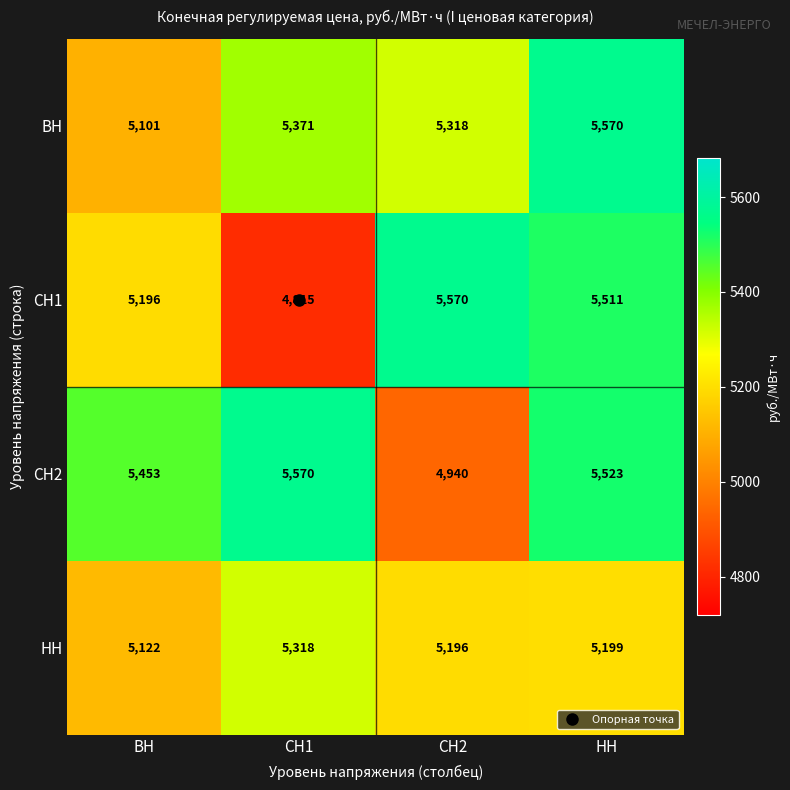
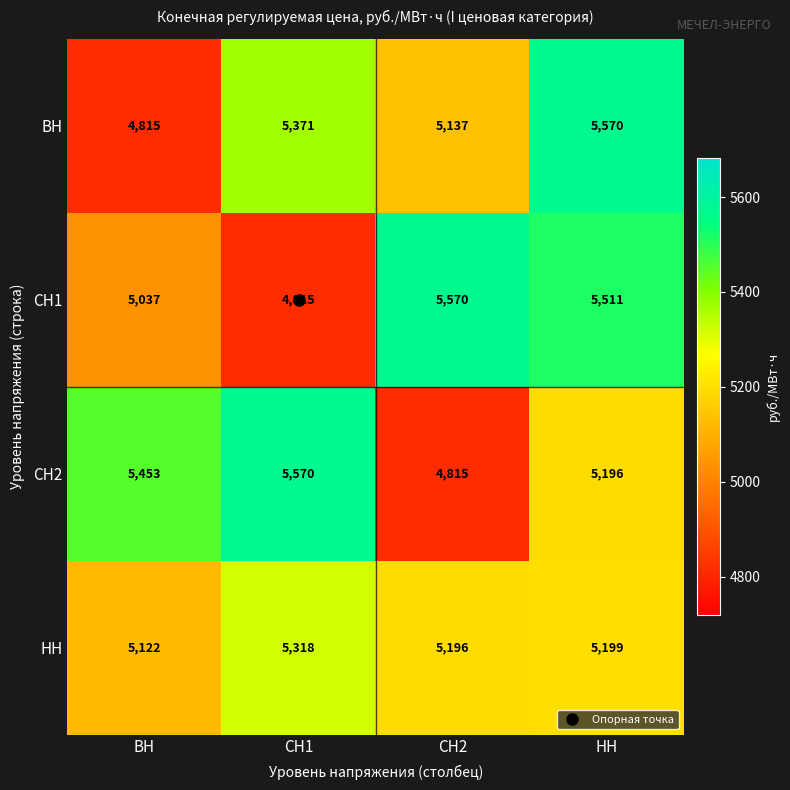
ВН, ВН: 5,101 -> 4,815
ВН, СН2: 5,318 -> 5,137
СН1, ВН: 5,196 -> 5,037
СН2, СН2: 4,940 -> 4,815
СН2, НН: 5,523 -> 5,196
